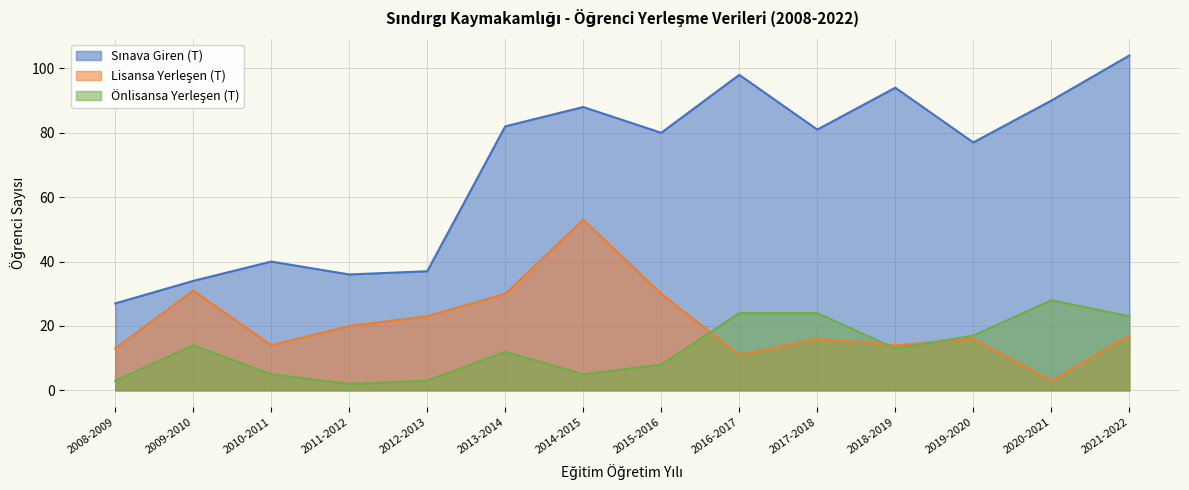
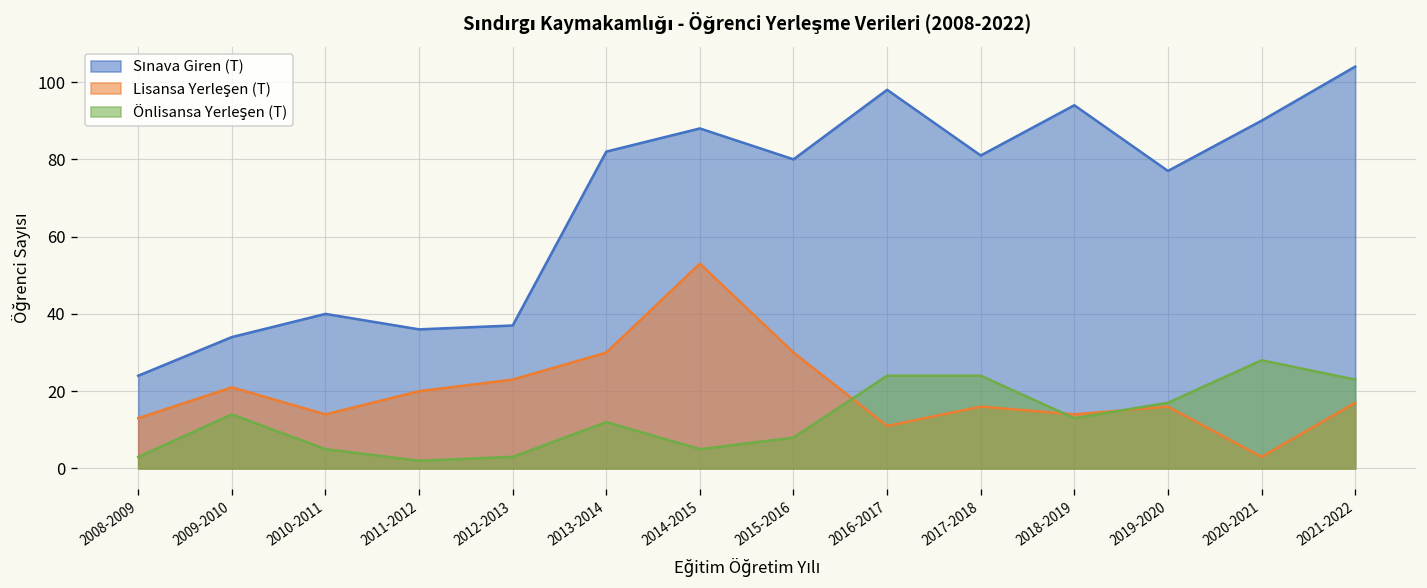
Sınava Giren (T), 2008-2009: 27 -> 24
Lisansa Yerleşen (T), 2009-2010: 31 -> 21
